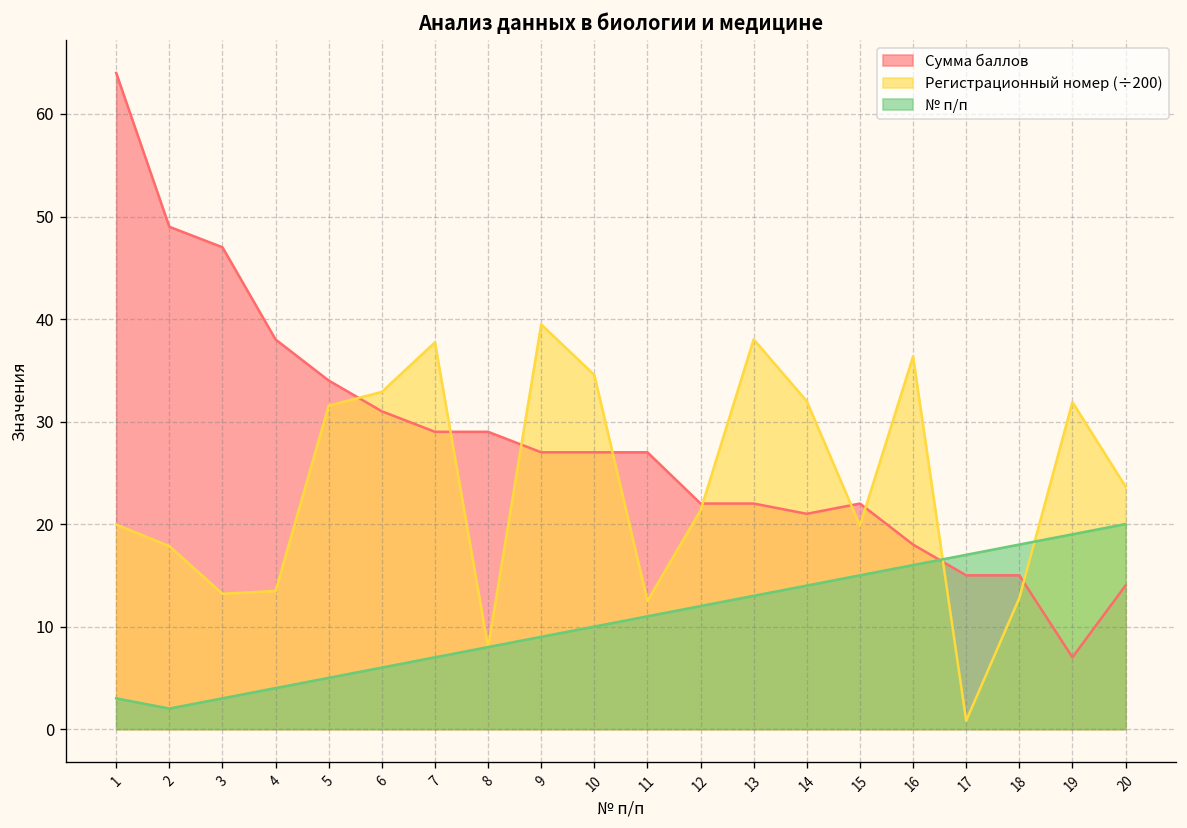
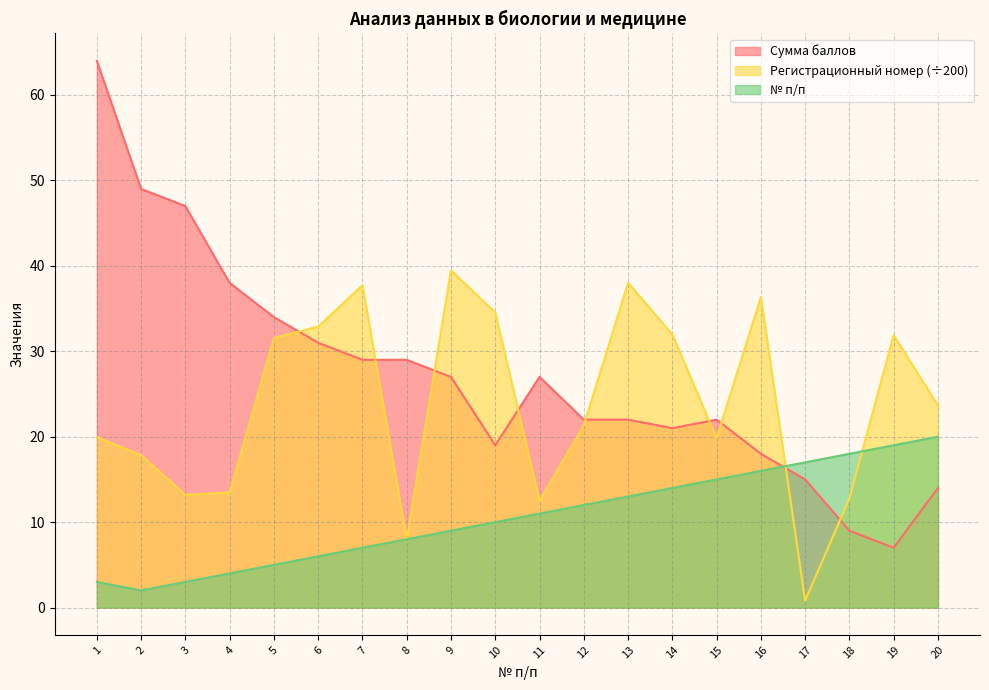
Сумма баллов, 10: 27 -> 19
Сумма баллов, 18: 15 -> 9
